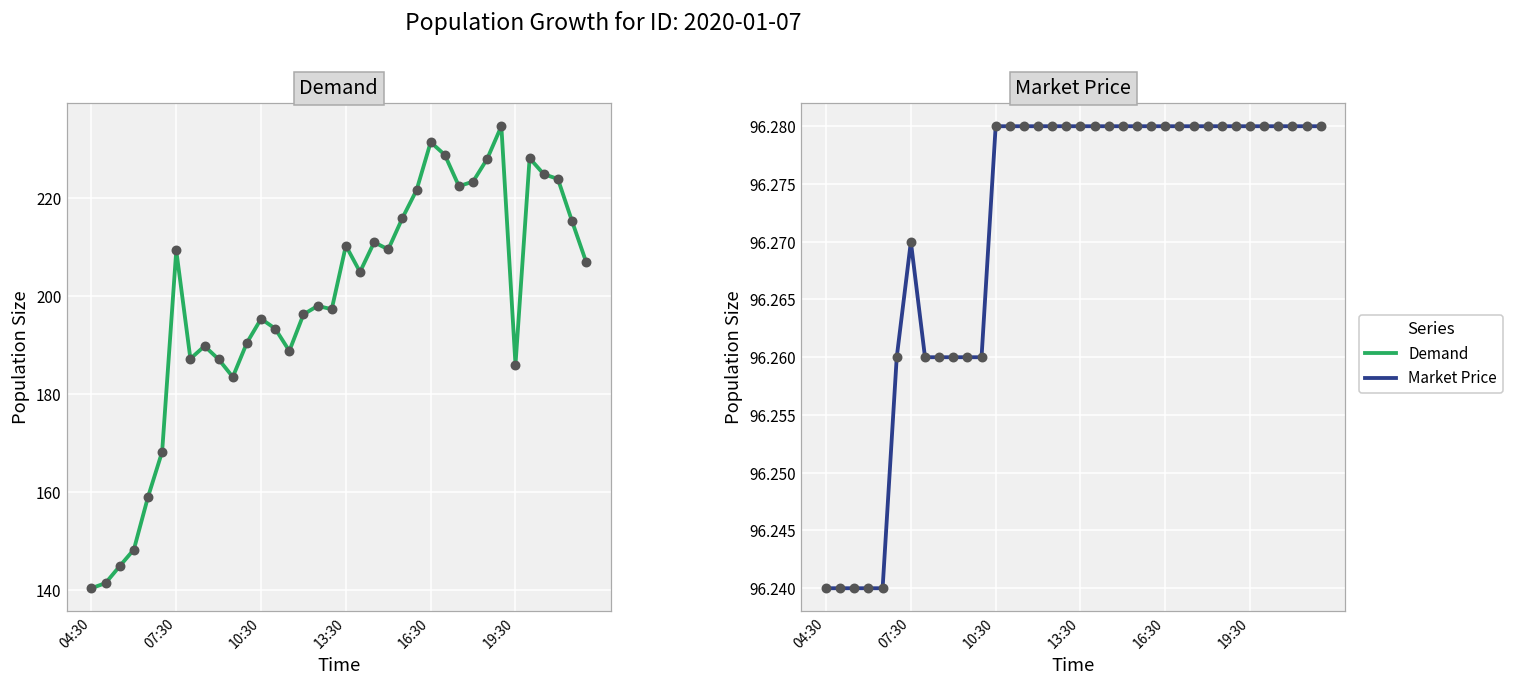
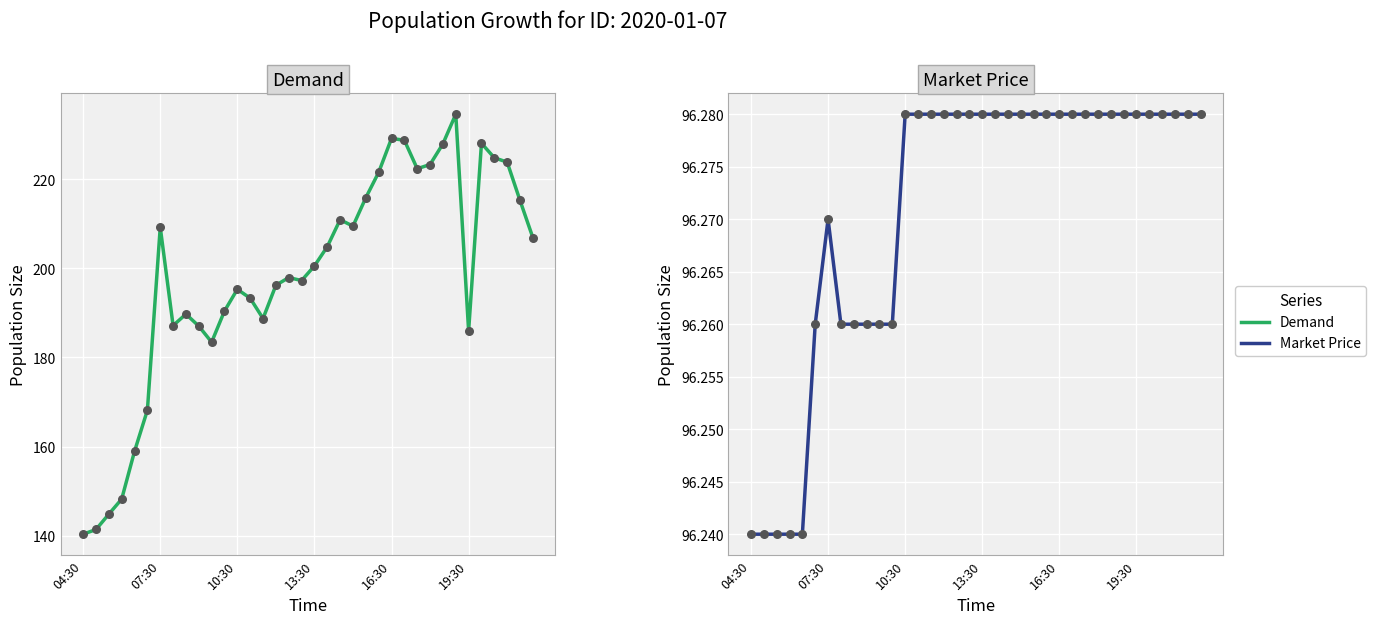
Demand, 13:30: 210 -> 201
Demand, 16:30: 231 -> 229
